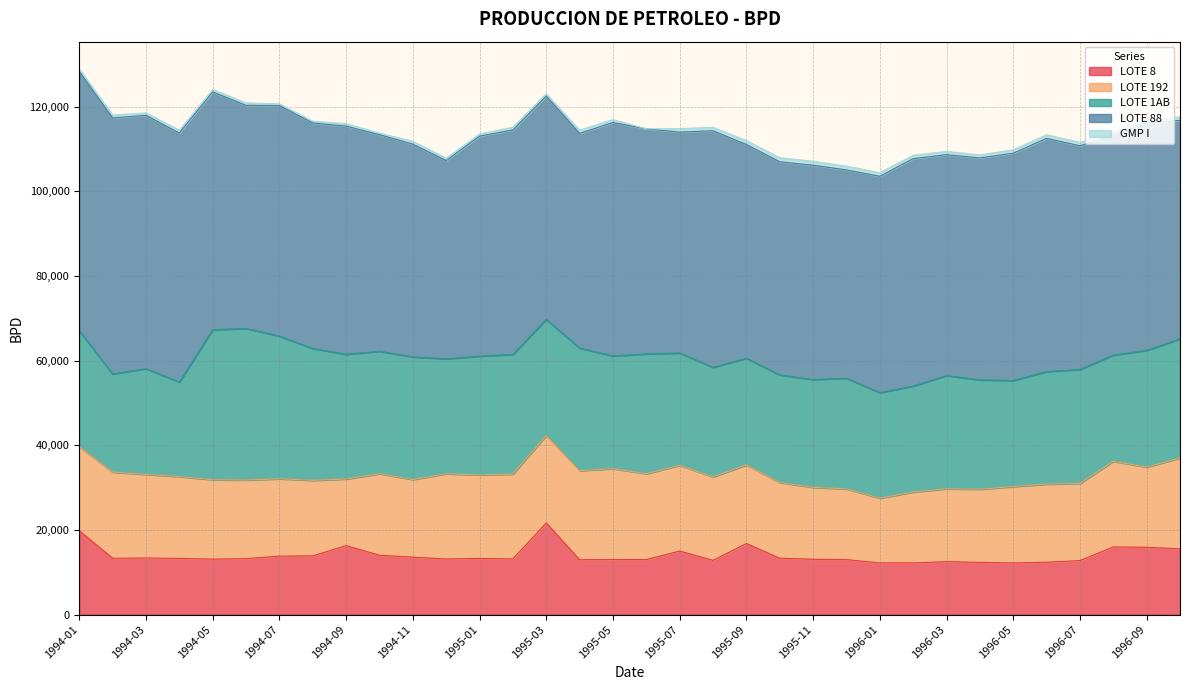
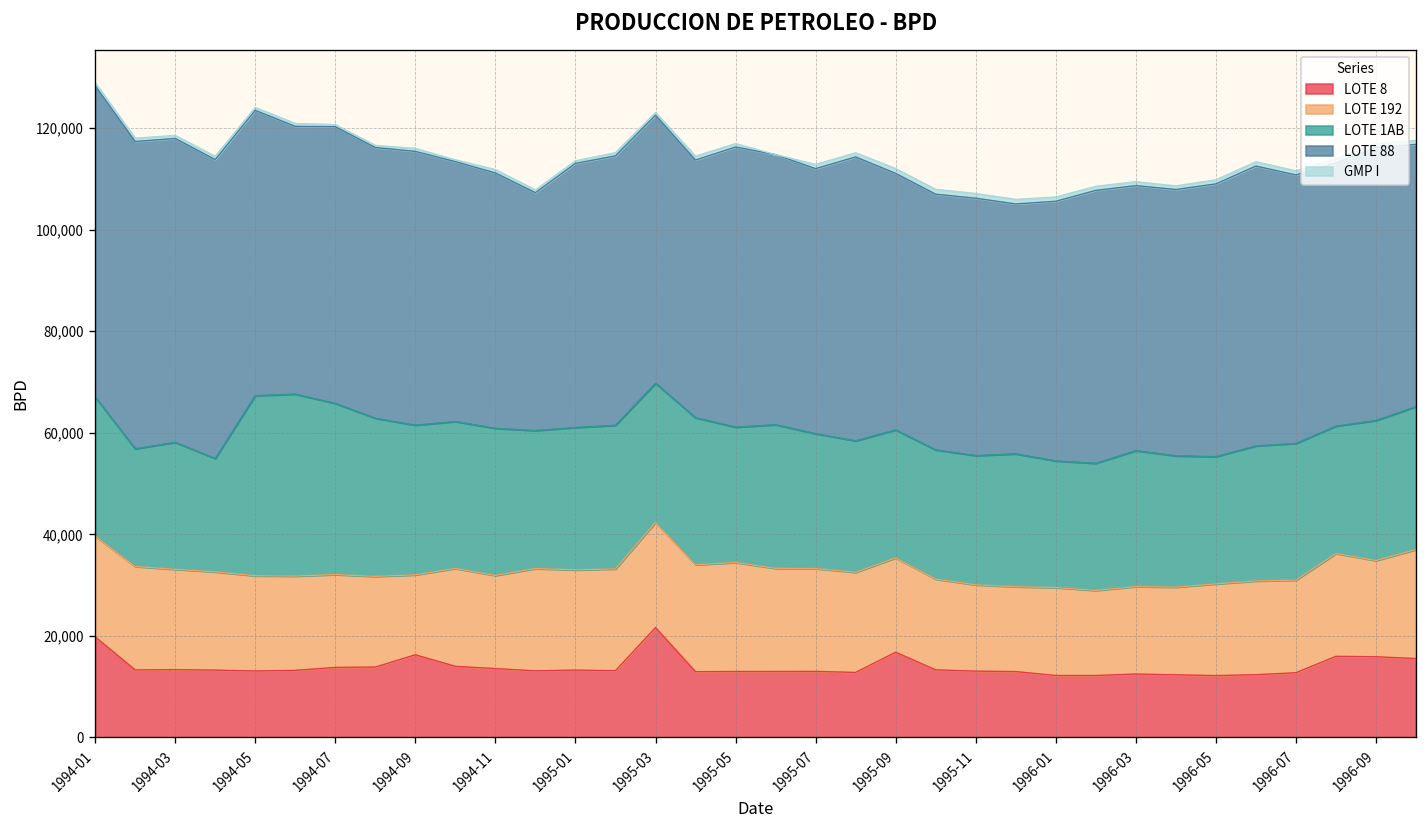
LOTE 8, 1995-07: 15,000 -> 13,000
LOTE 192, 1996-01: 15,000 -> 17,000
